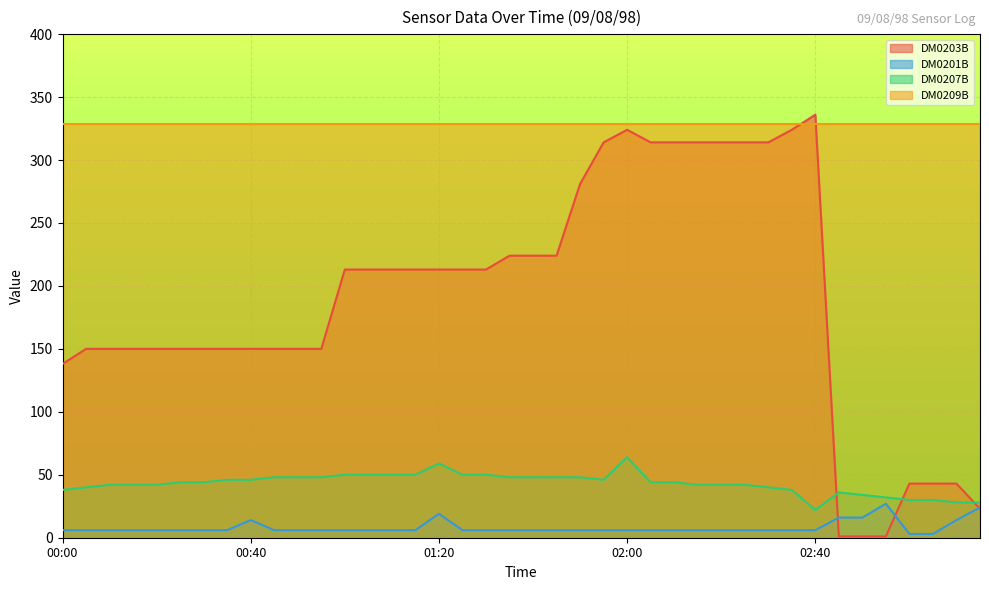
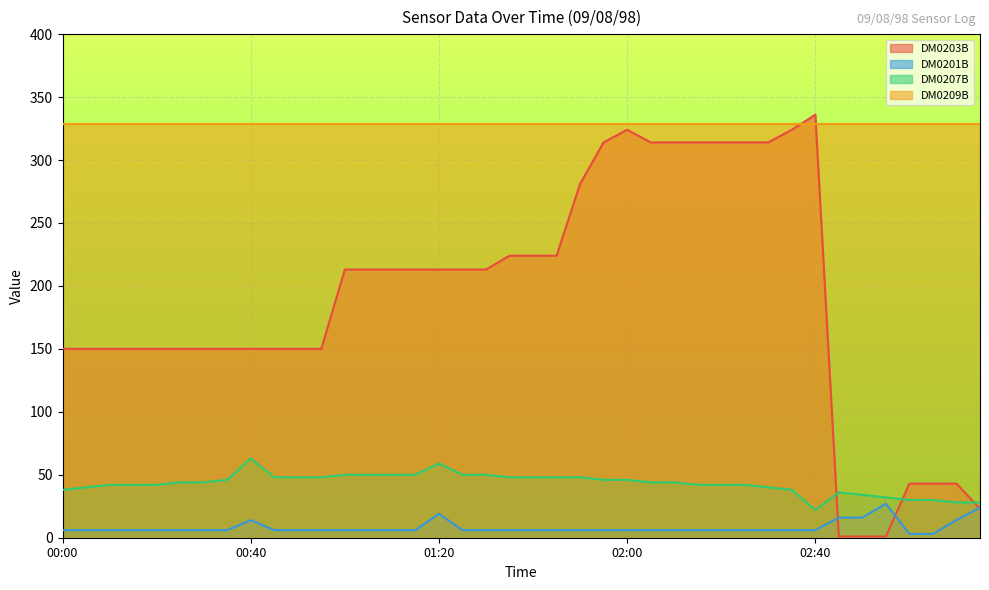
DM0203B, 00:00: 138 -> 150
DM0207B, 00:40: 46 -> 63
DM0207B, 02:00: 64 -> 46
